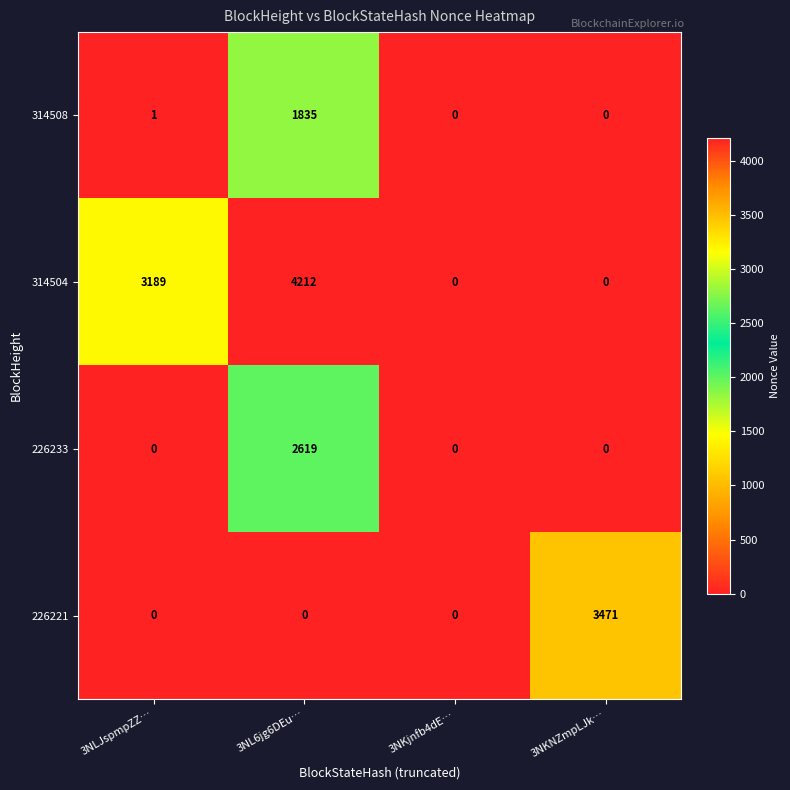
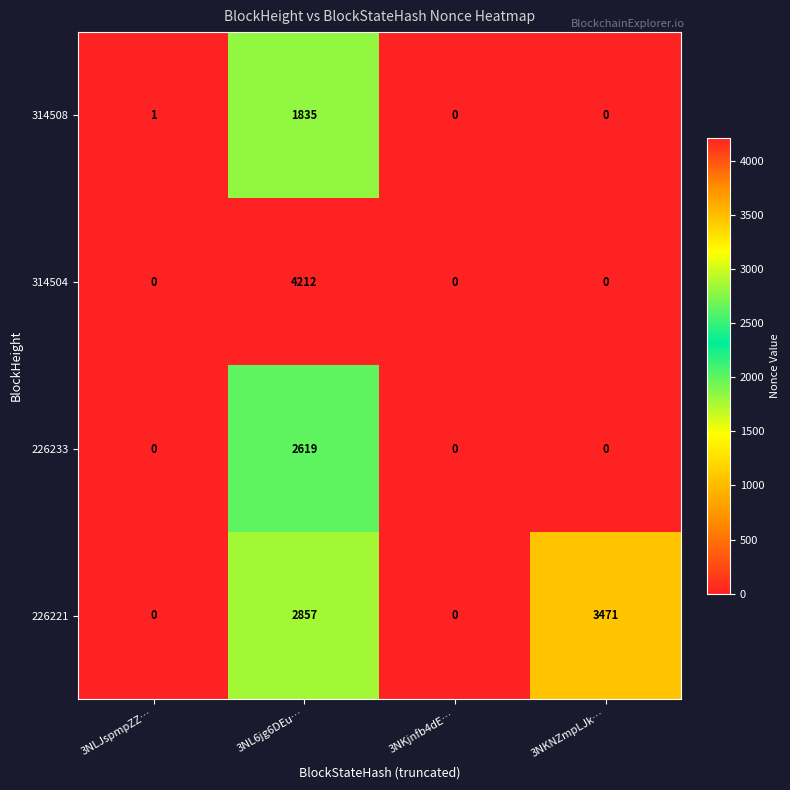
314504, 3NLJspmpZZ…: 3189 -> 0
226221, 3NL6jg6DEu…: 0 -> 2857
